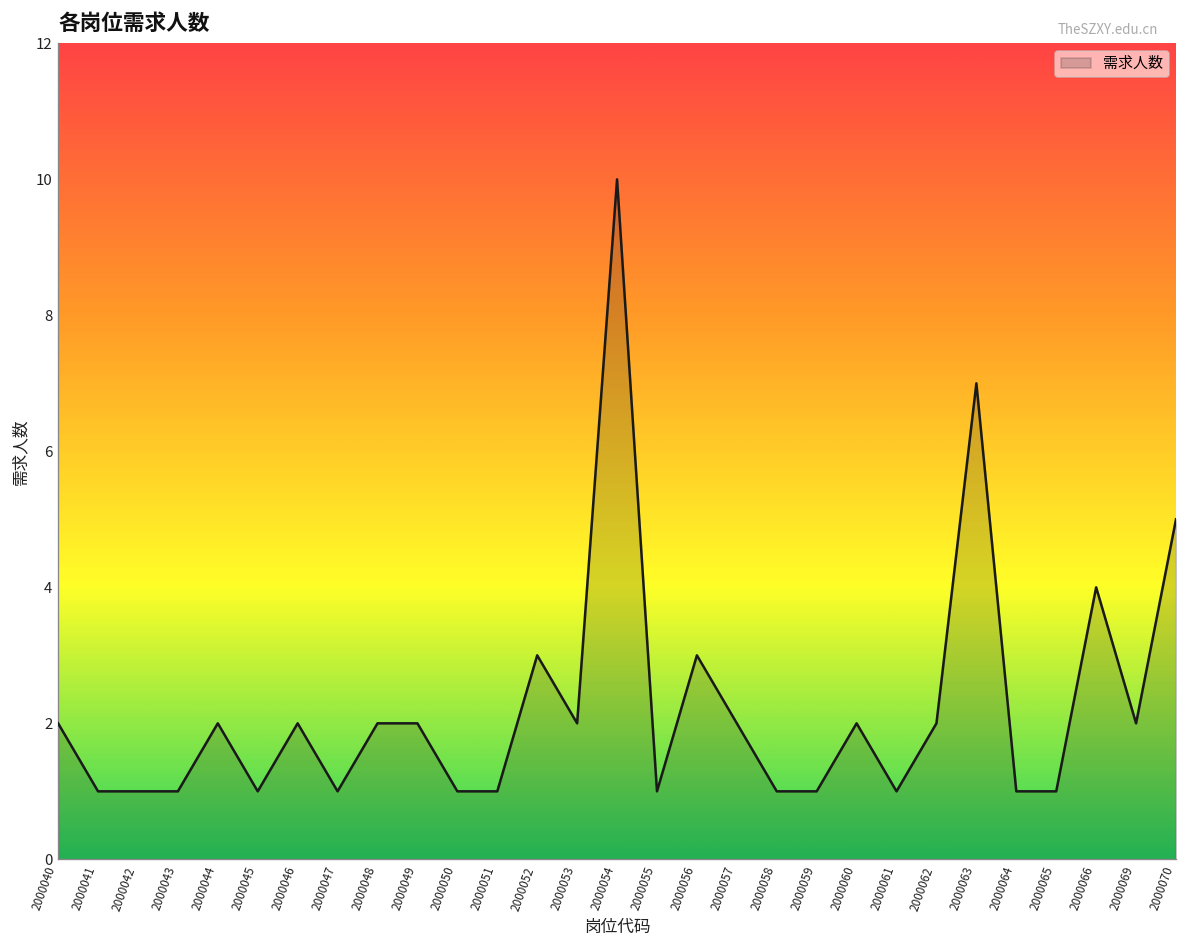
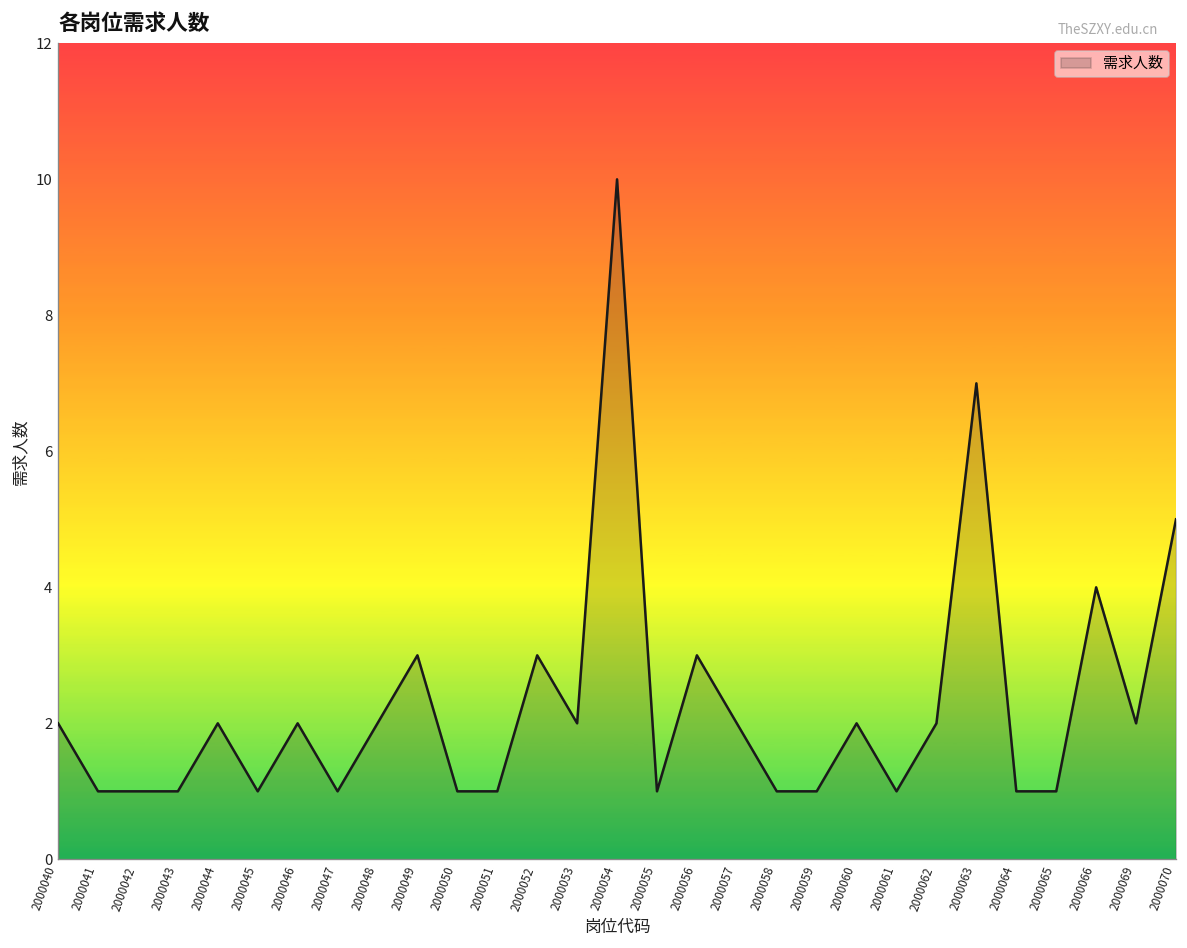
2000049: 2 -> 3
